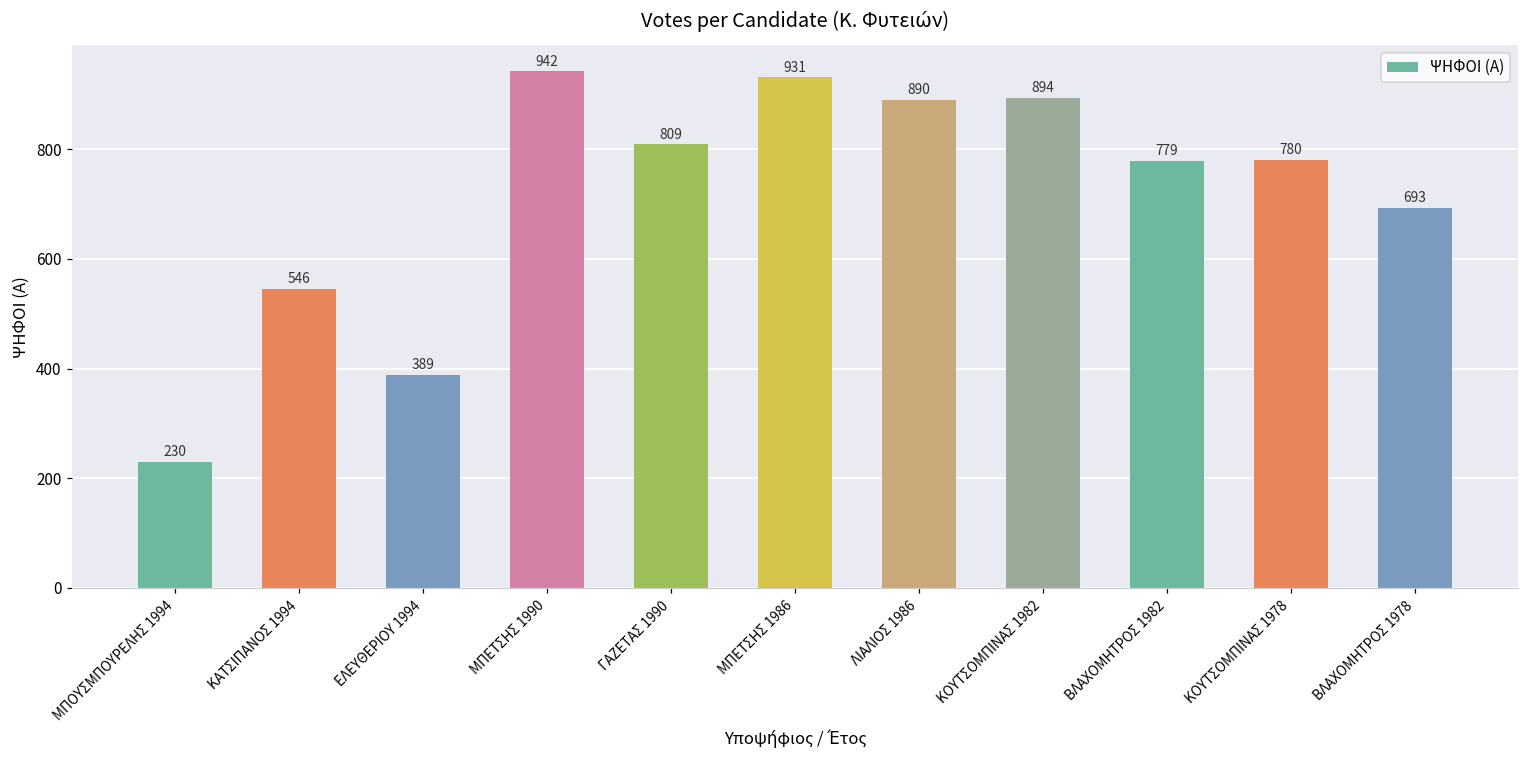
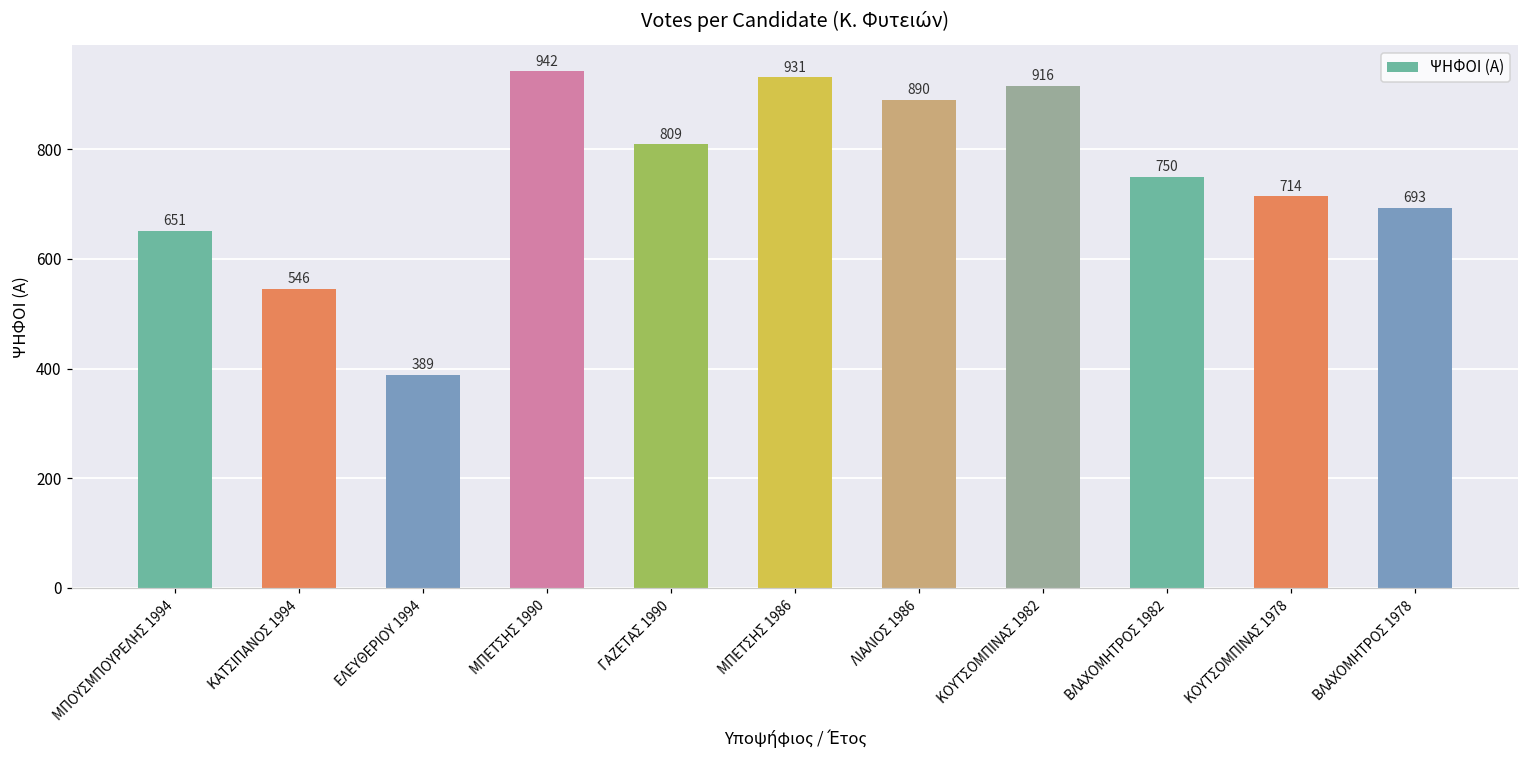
ΜΠΟΥΣΜΠΟΥΡΕΛΗΣ 1994: 230 -> 651
ΚΟΥΤΣΟΜΠΙΝΑΣ 1982: 894 -> 916
ΒΛΑΧΟΜΗΤΡΟΣ 1982: 779 -> 750
ΚΟΥΤΣΟΜΠΙΝΑΣ 1978: 780 -> 714
